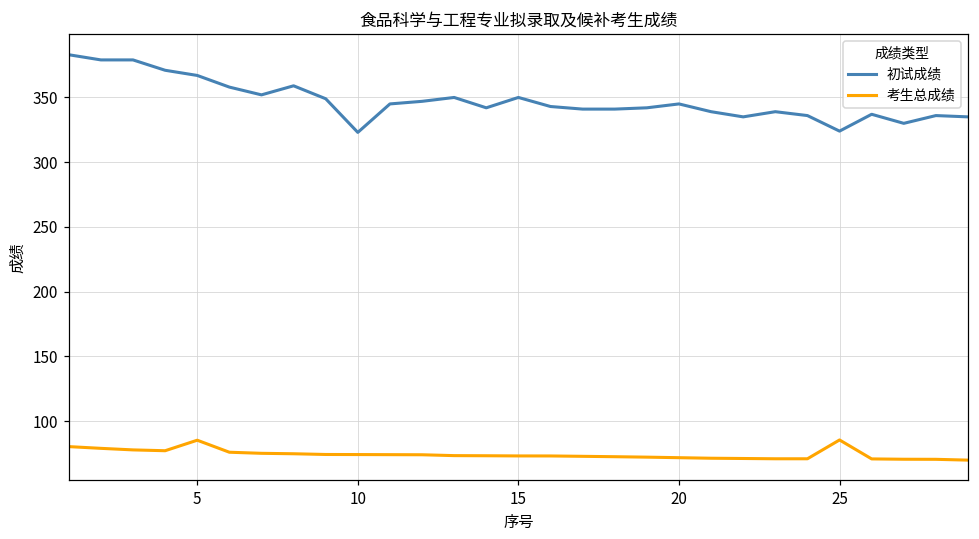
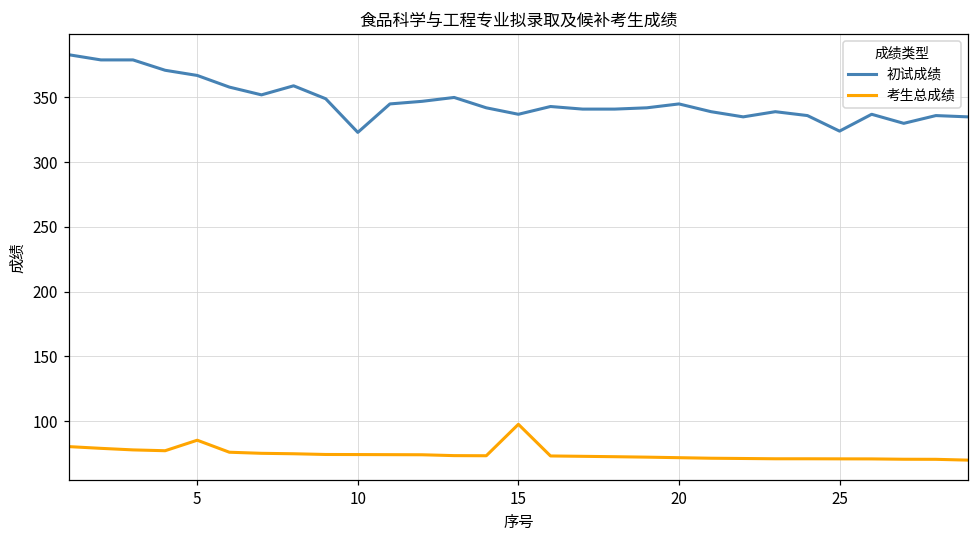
初试成绩, 15: 350 -> 337
考生总成绩, 15: 73 -> 98
考生总成绩, 25: 85 -> 71
